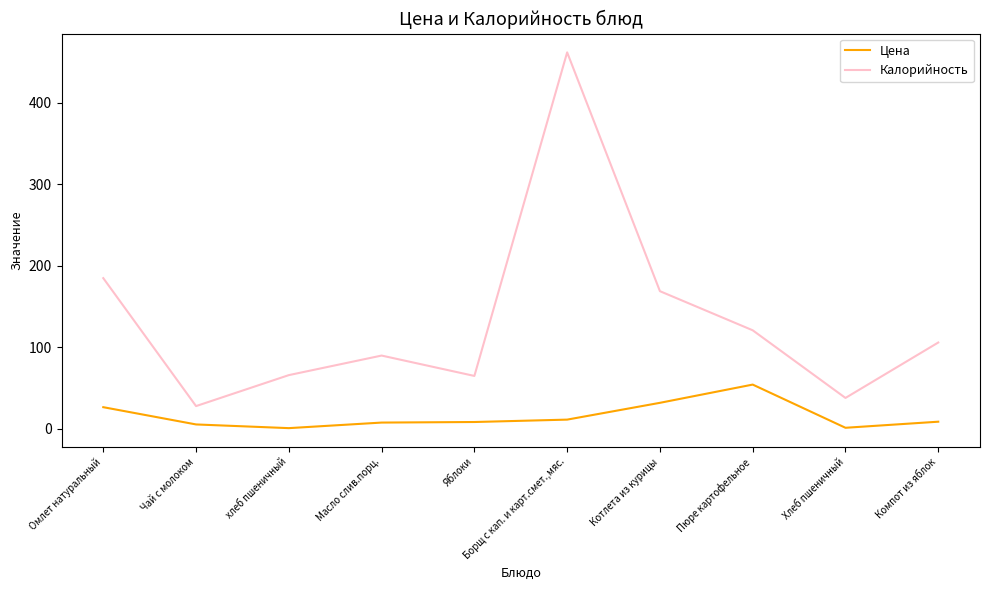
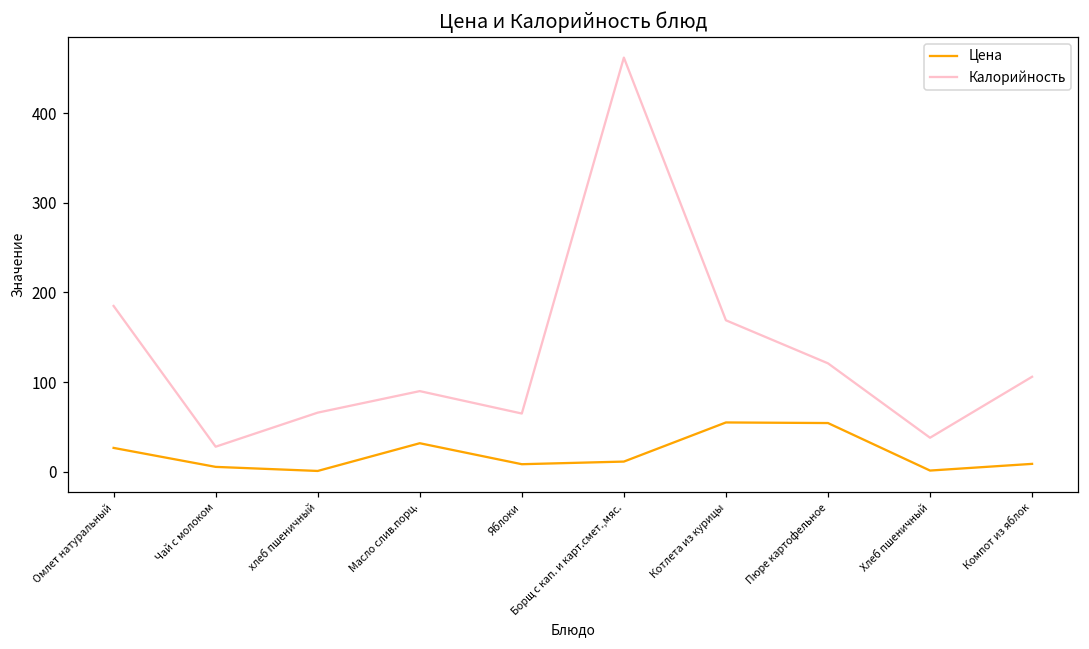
Цена, Масло слив.порц.: 10 -> 30
Цена, Котлета из курицы: 30 -> 60
